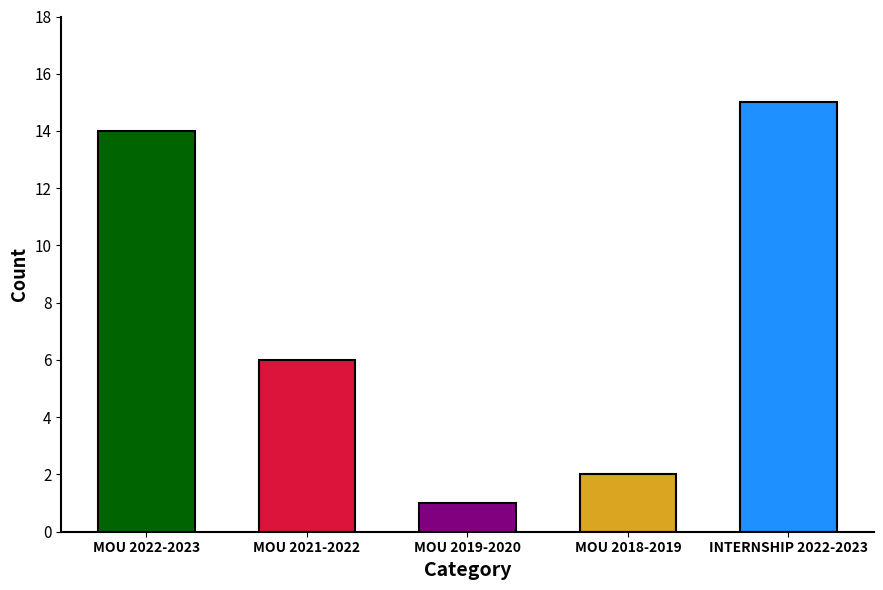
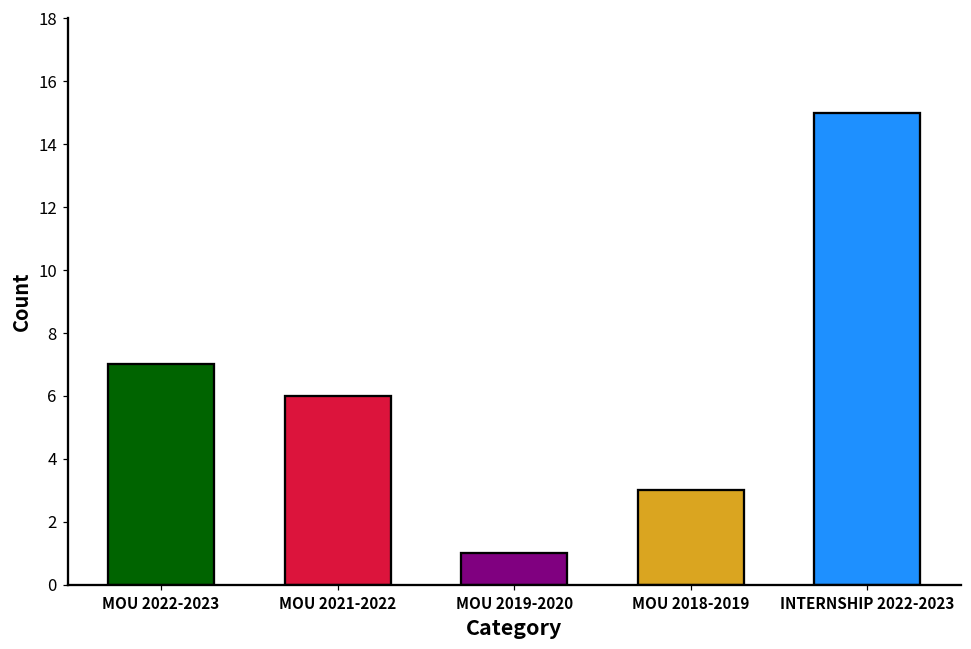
MOU 2022-2023: 14 -> 7
MOU 2018-2019: 2 -> 3
